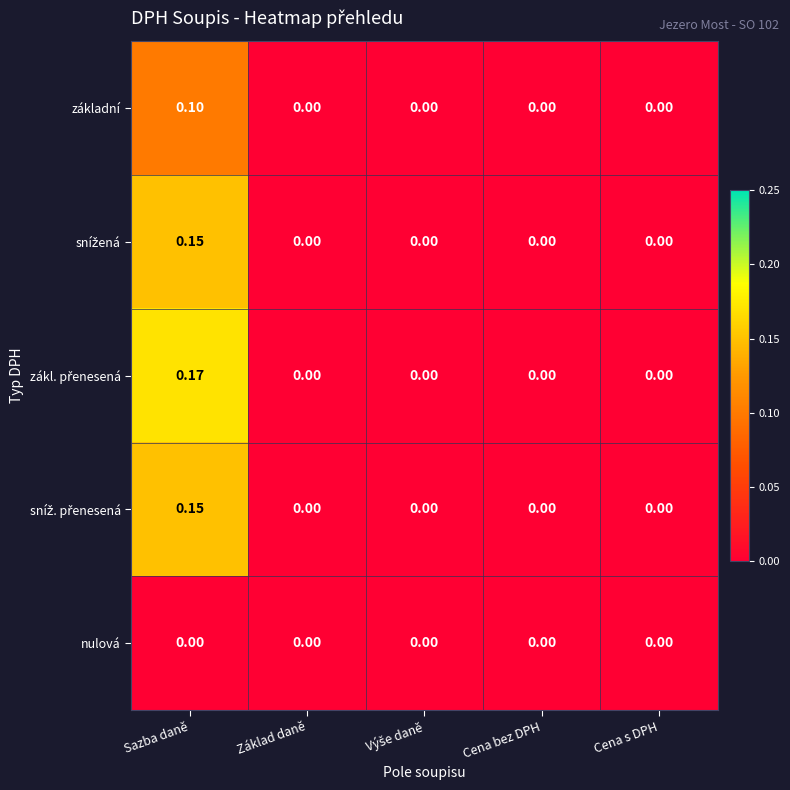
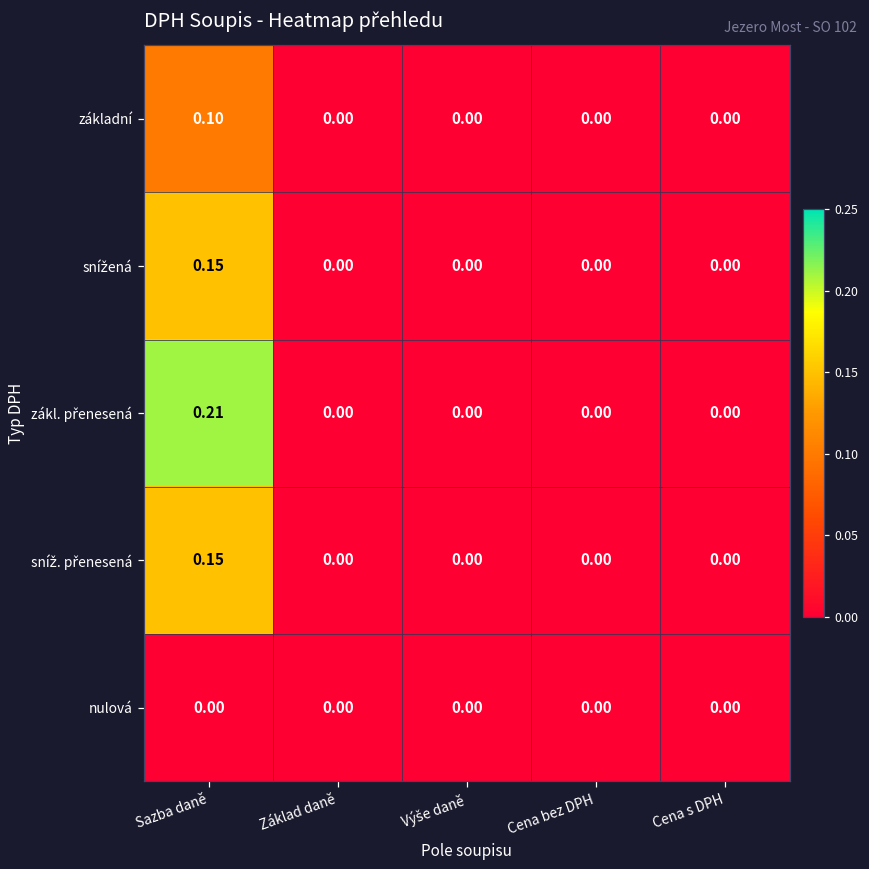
zákl. přenesená, Sazba daně: 0.17 -> 0.21
